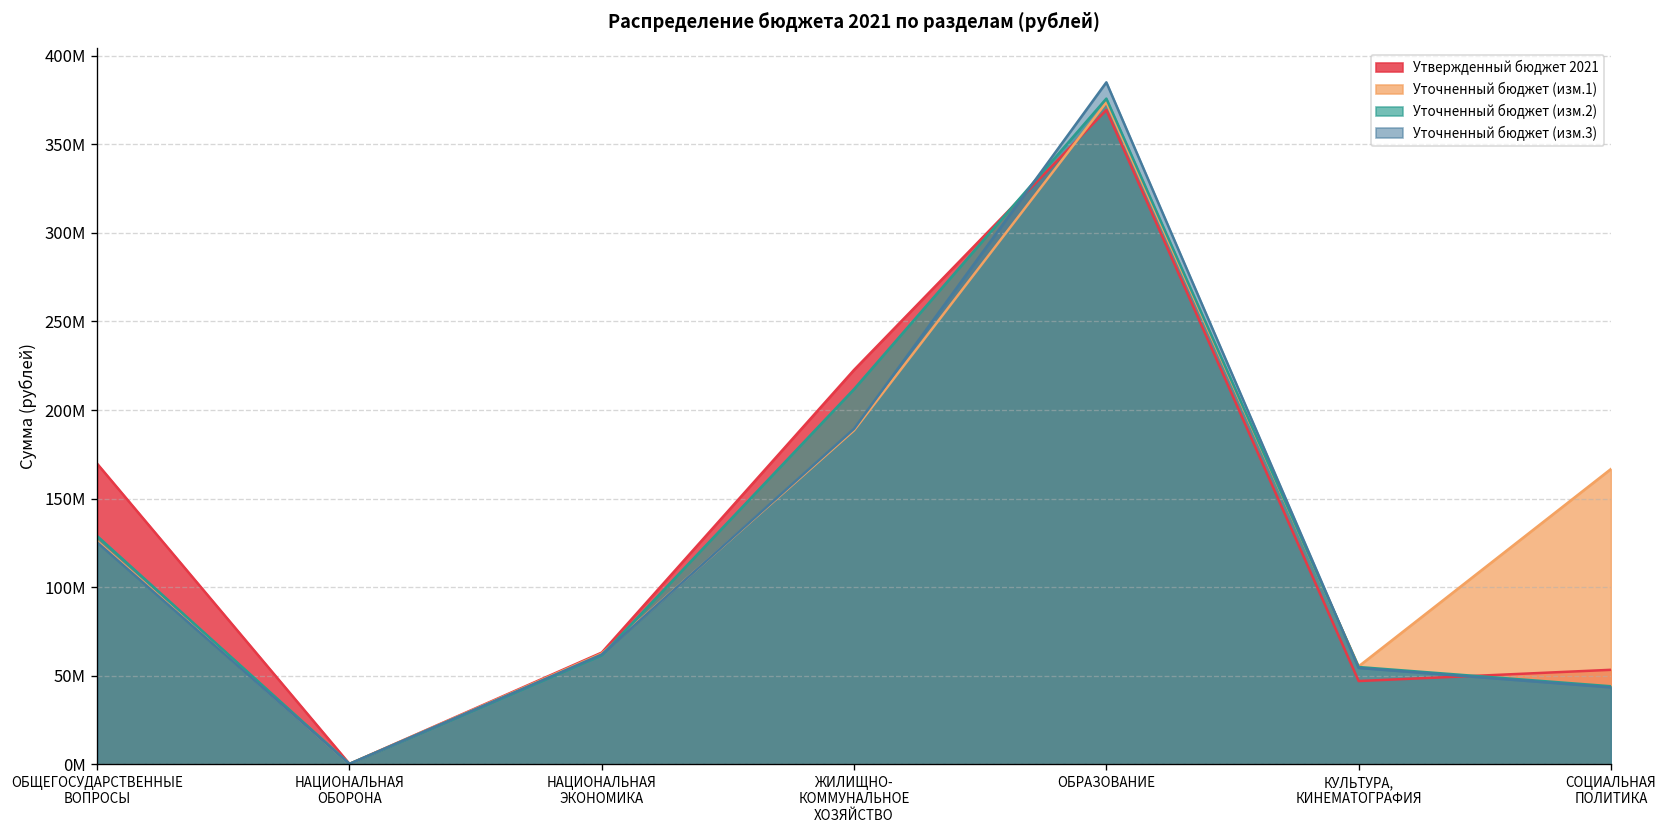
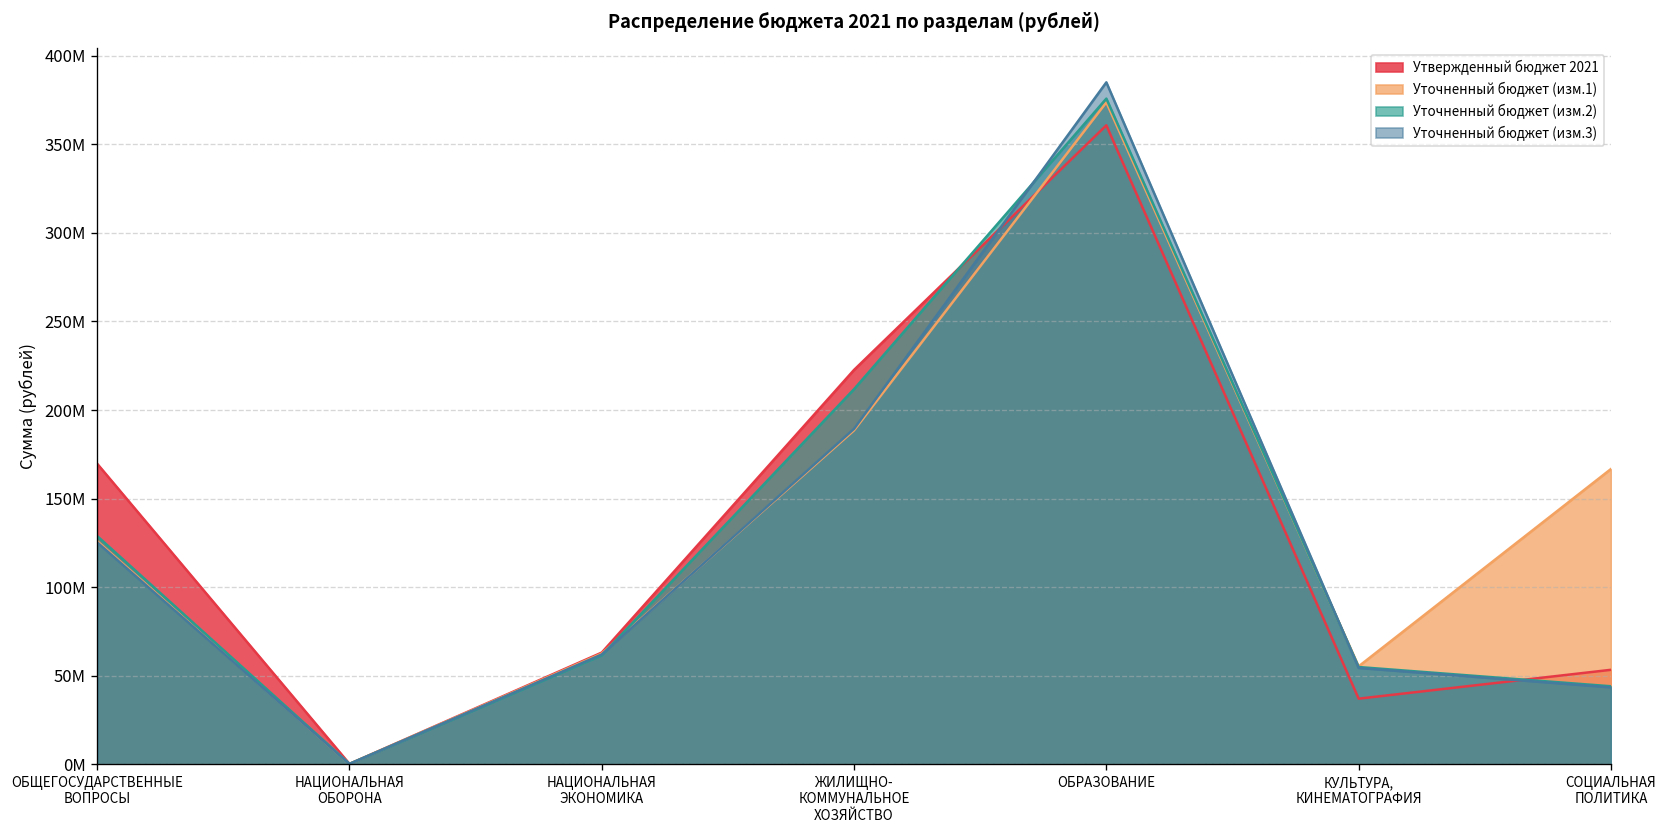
Утвержденный бюджет 2021, ОБРАЗОВАНИЕ: 369000000 -> 361000000
Утвержденный бюджет 2021, КУЛЬТУРА, КИНЕМАТОГРАФИЯ: 47000000 -> 37000000
